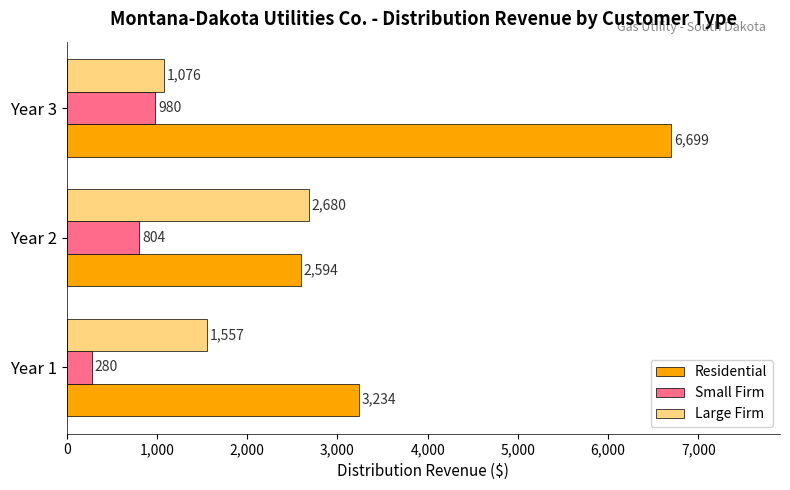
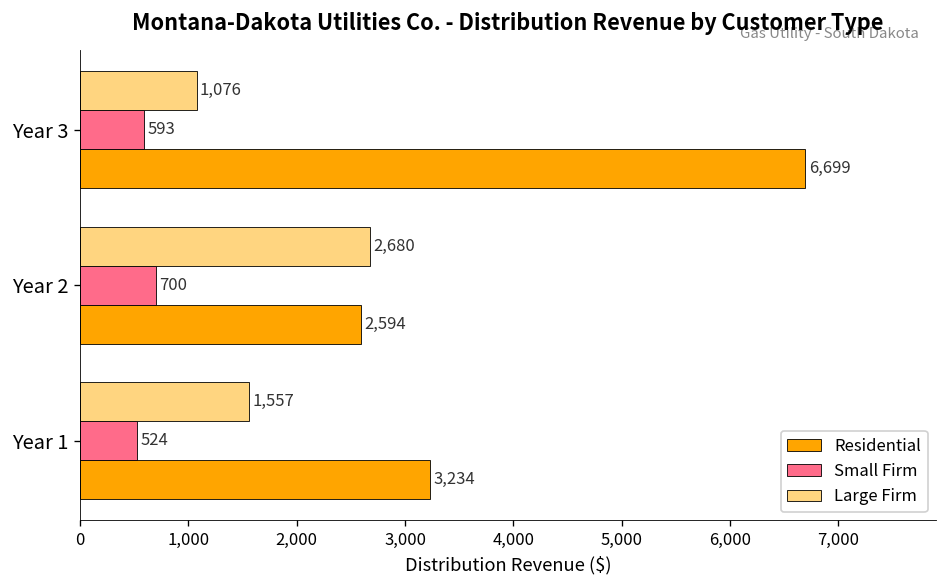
Small Firm, Year 3: 980 -> 593
Small Firm, Year 2: 804 -> 700
Small Firm, Year 1: 280 -> 524
